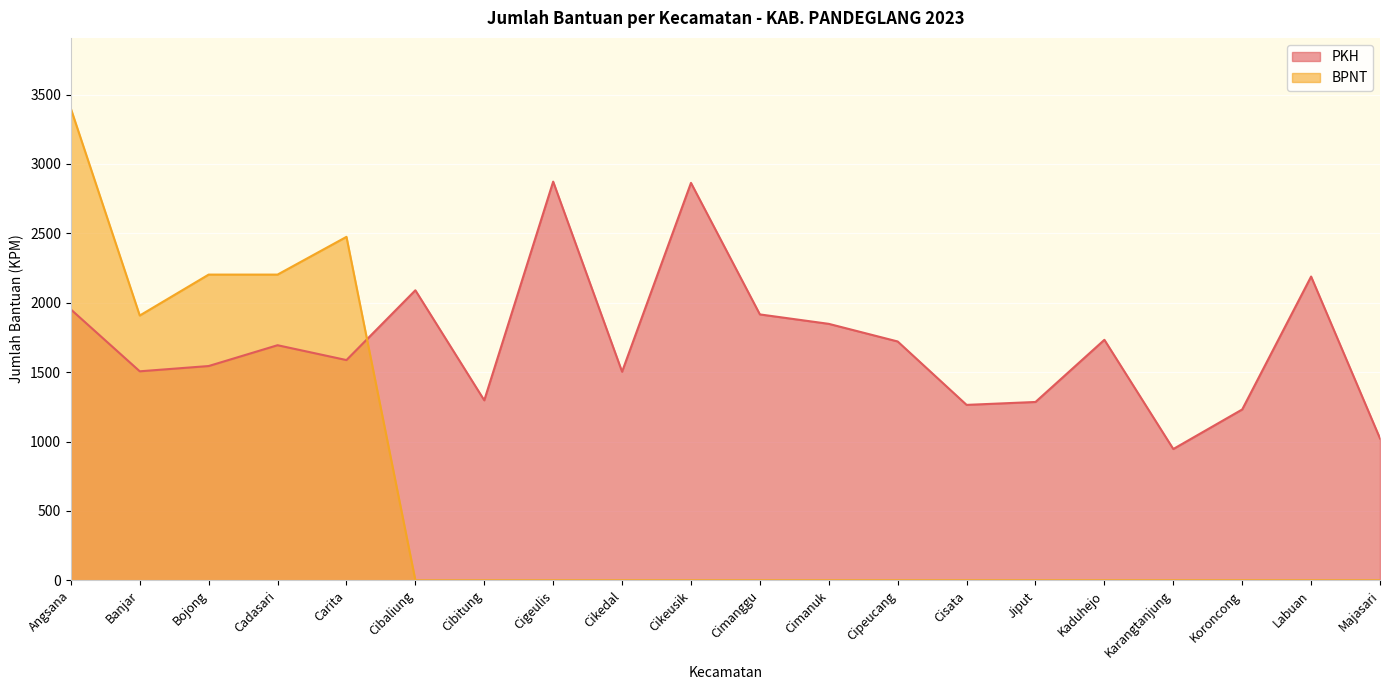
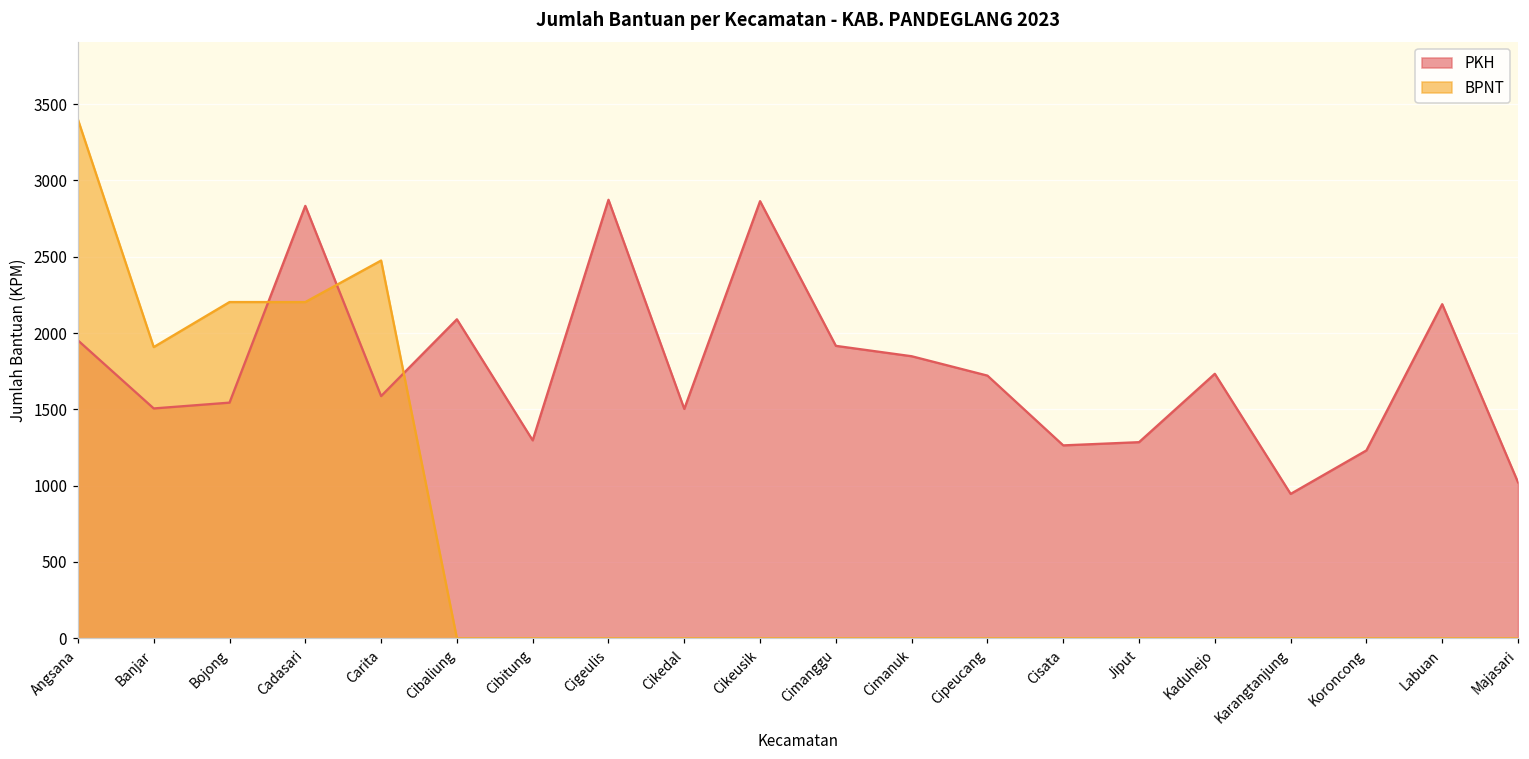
PKH, Cadasari: 1690 -> 2830
